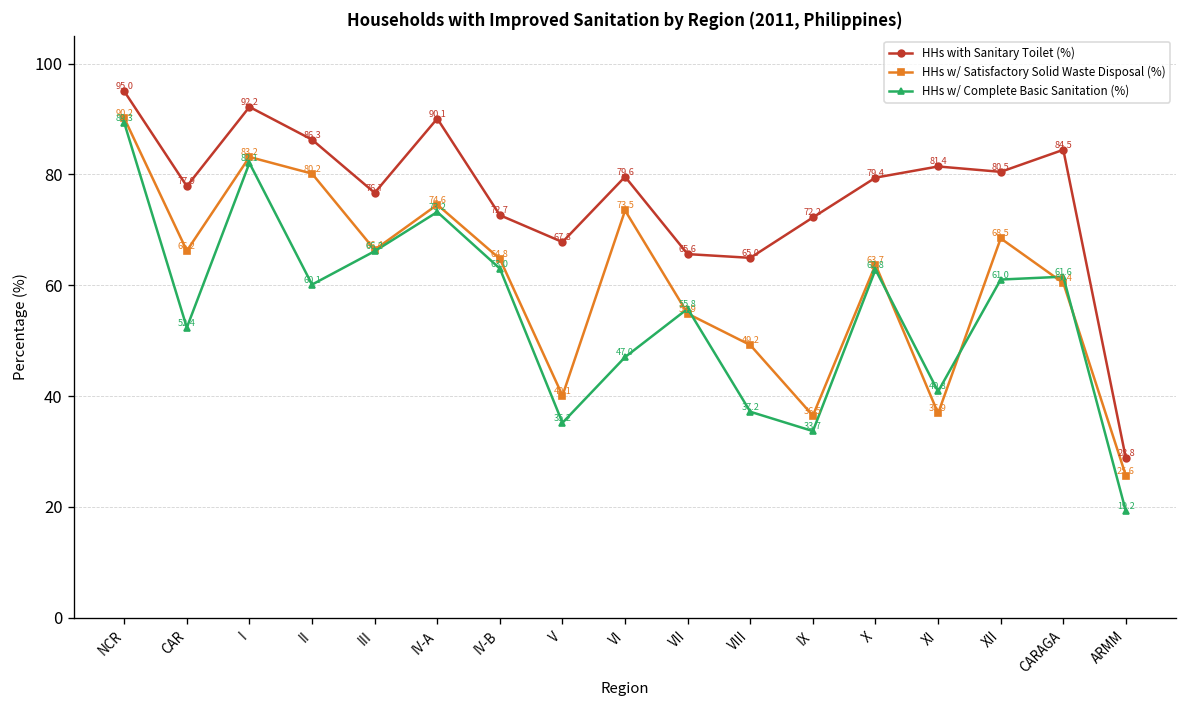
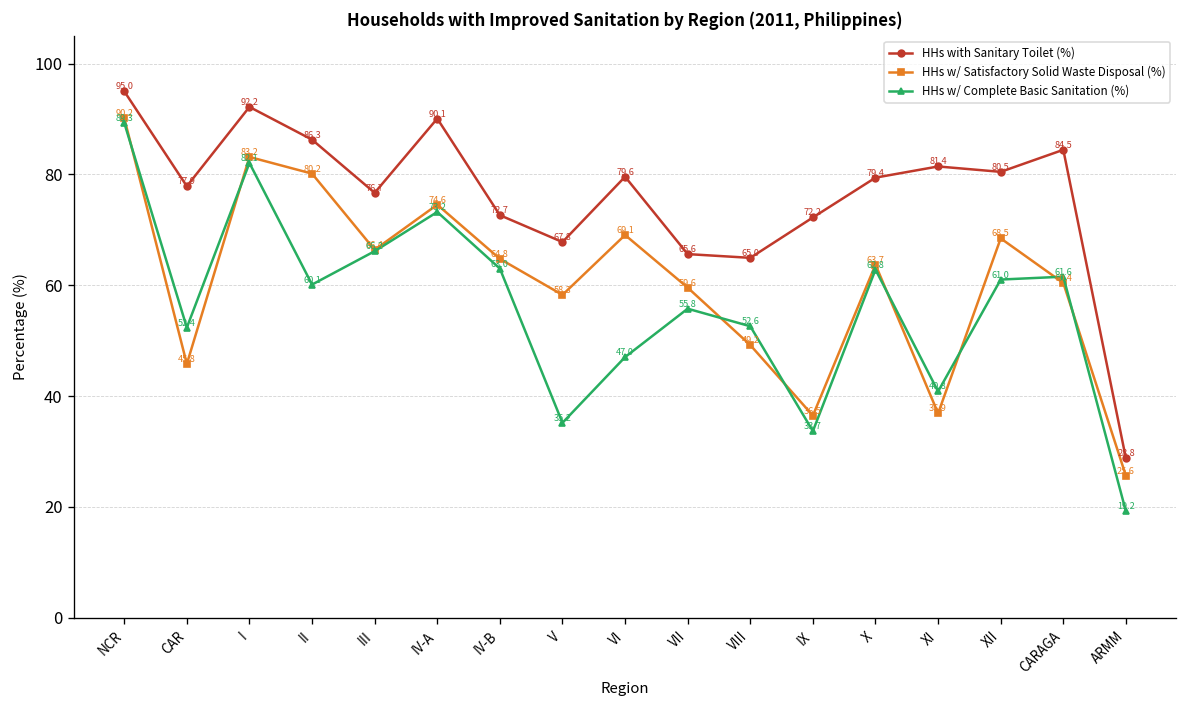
HHs w/ Satisfactory Solid Waste Disposal (%), CAR: 66.2 -> 45.8
HHs w/ Satisfactory Solid Waste Disposal (%), V: 40.1 -> 58.3
HHs w/ Satisfactory Solid Waste Disposal (%), VI: 73.5 -> 69.1
HHs w/ Satisfactory Solid Waste Disposal (%), VII: 54.9 -> 59.6
HHs w/ Complete Basic Sanitation (%), VIII: 37.2 -> 52.6
